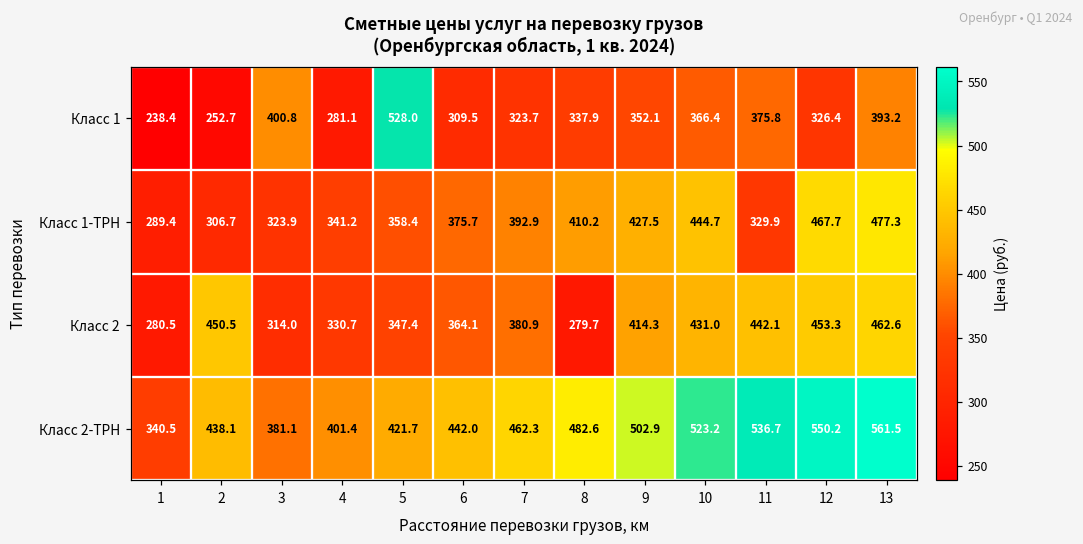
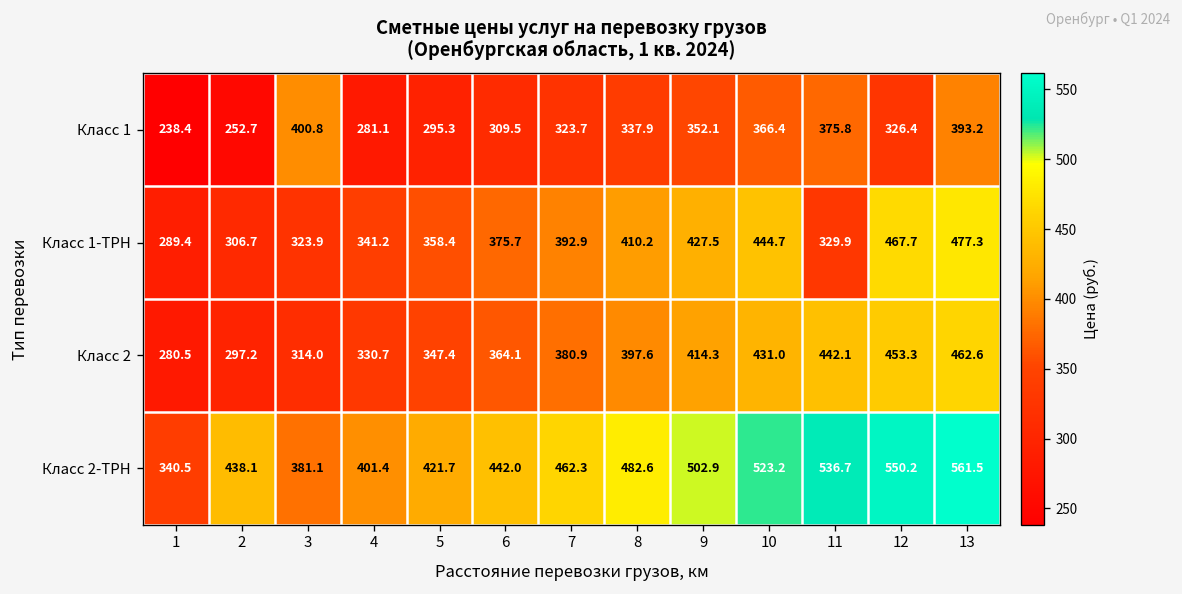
Класс 1, 5: 528.0 -> 295.3
Класс 2, 2: 450.5 -> 297.2
Класс 2, 8: 279.7 -> 397.6
